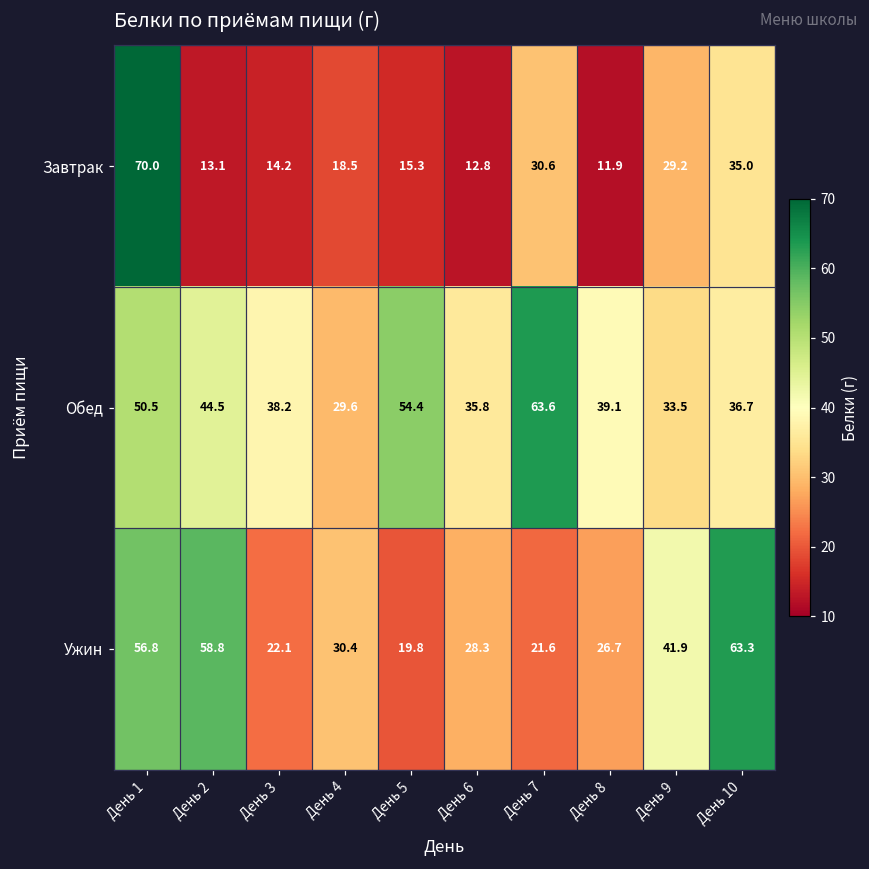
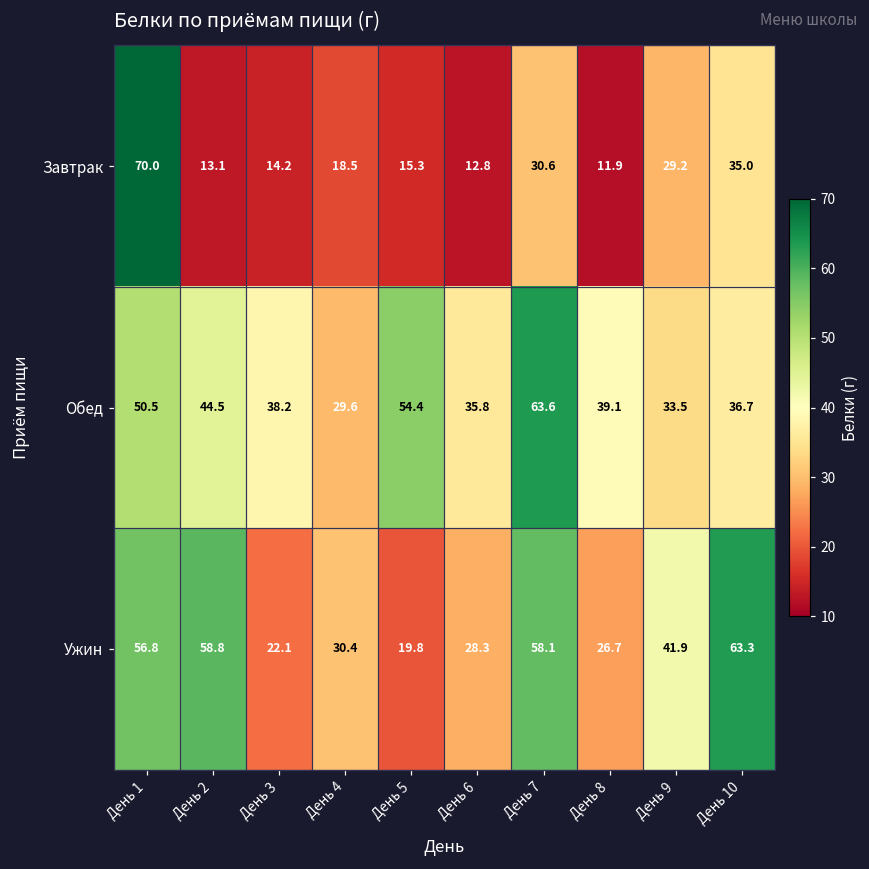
Ужин, День 7: 21.6 -> 58.1
